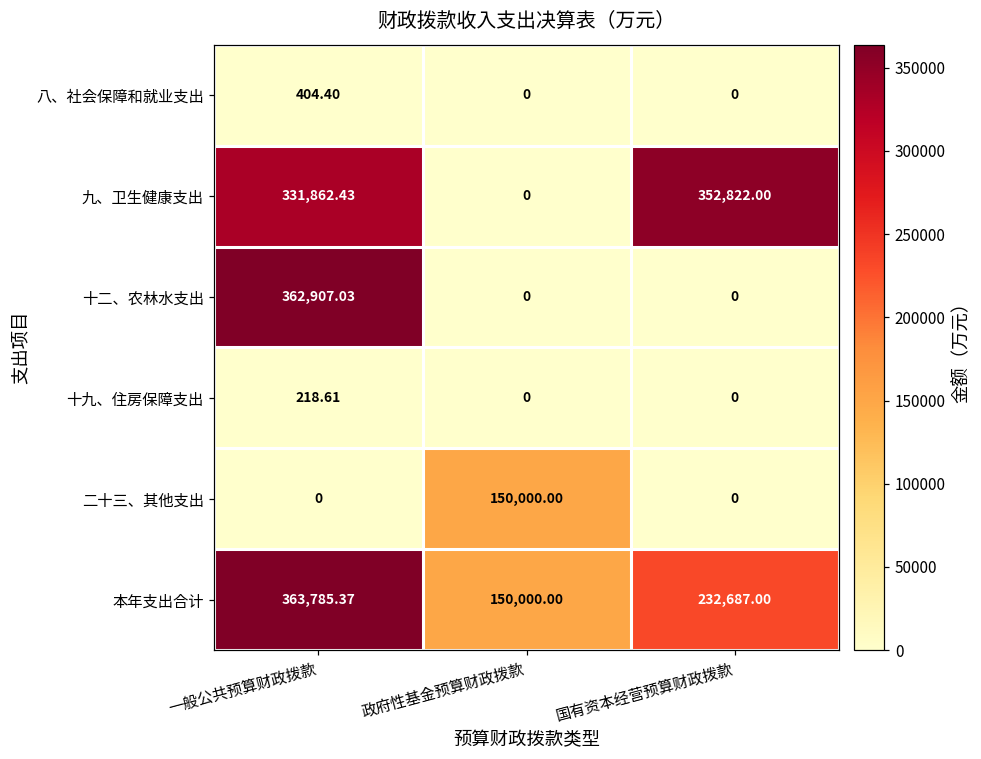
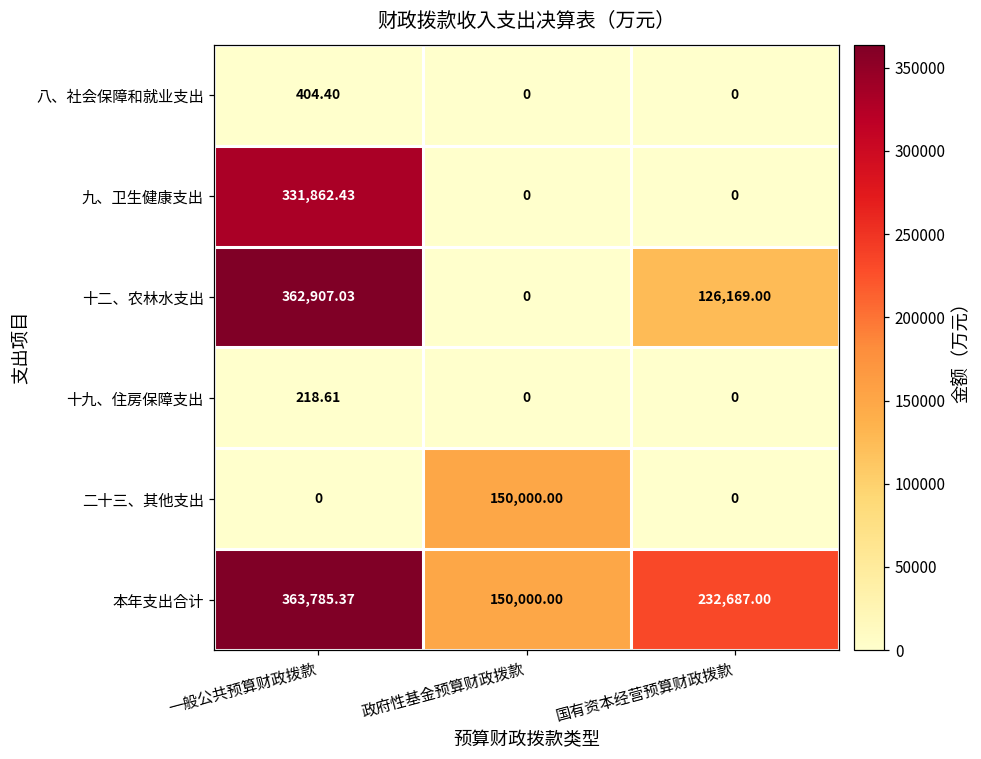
九、卫生健康支出, 国有资本经营预算财政拨款: 352,822.00 -> 0
十二、农林水支出, 国有资本经营预算财政拨款: 0 -> 126,169.00
